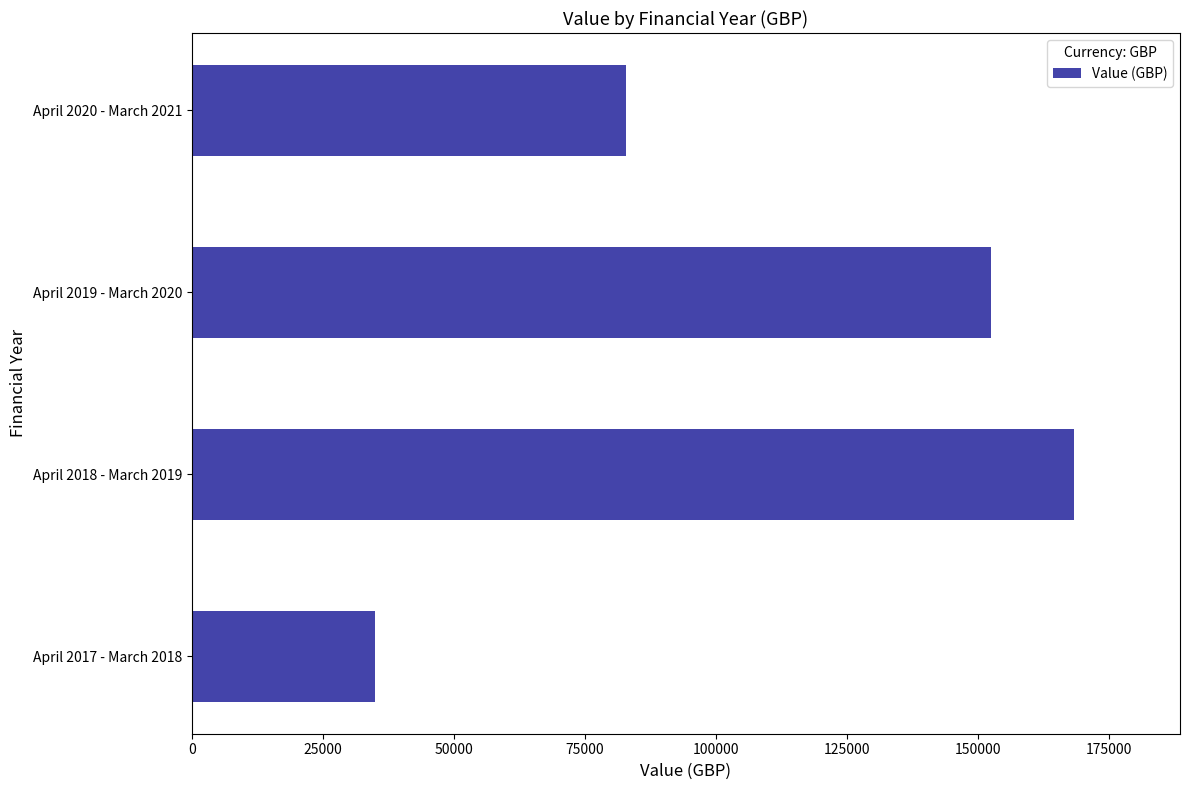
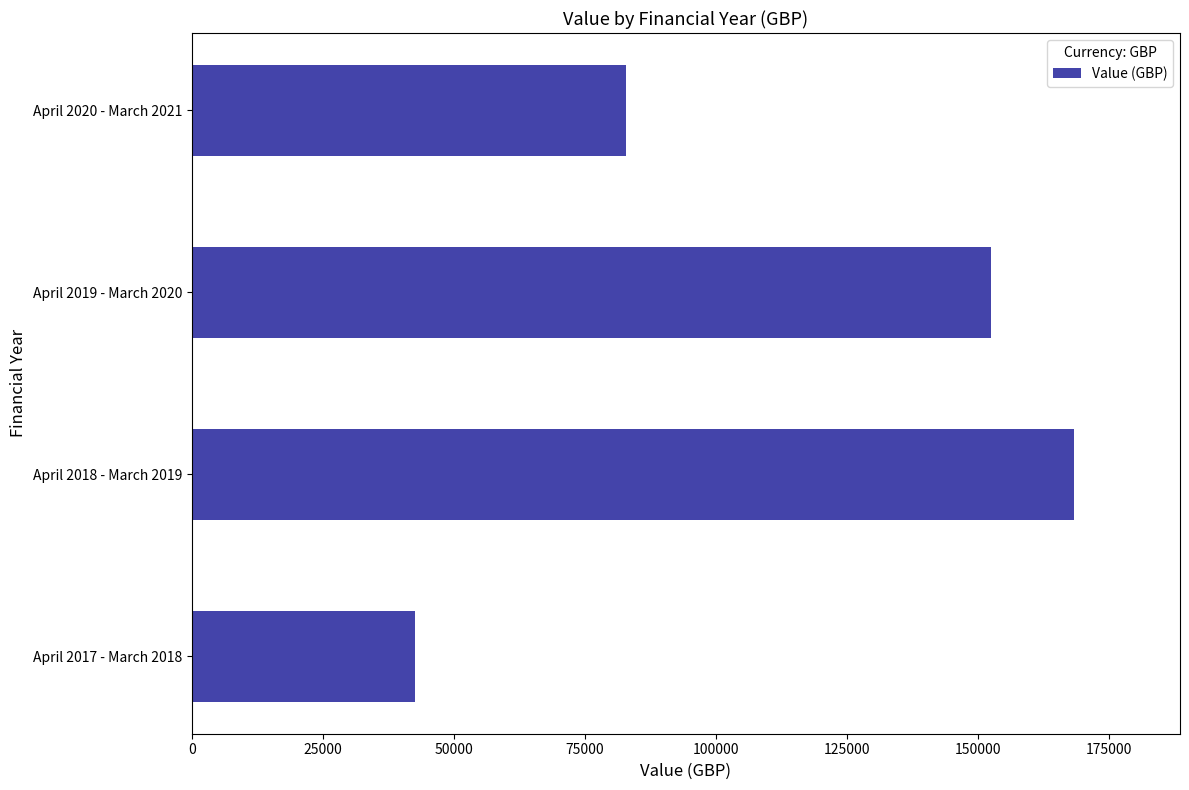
April 2017 - March 2018: 35000 -> 43000
